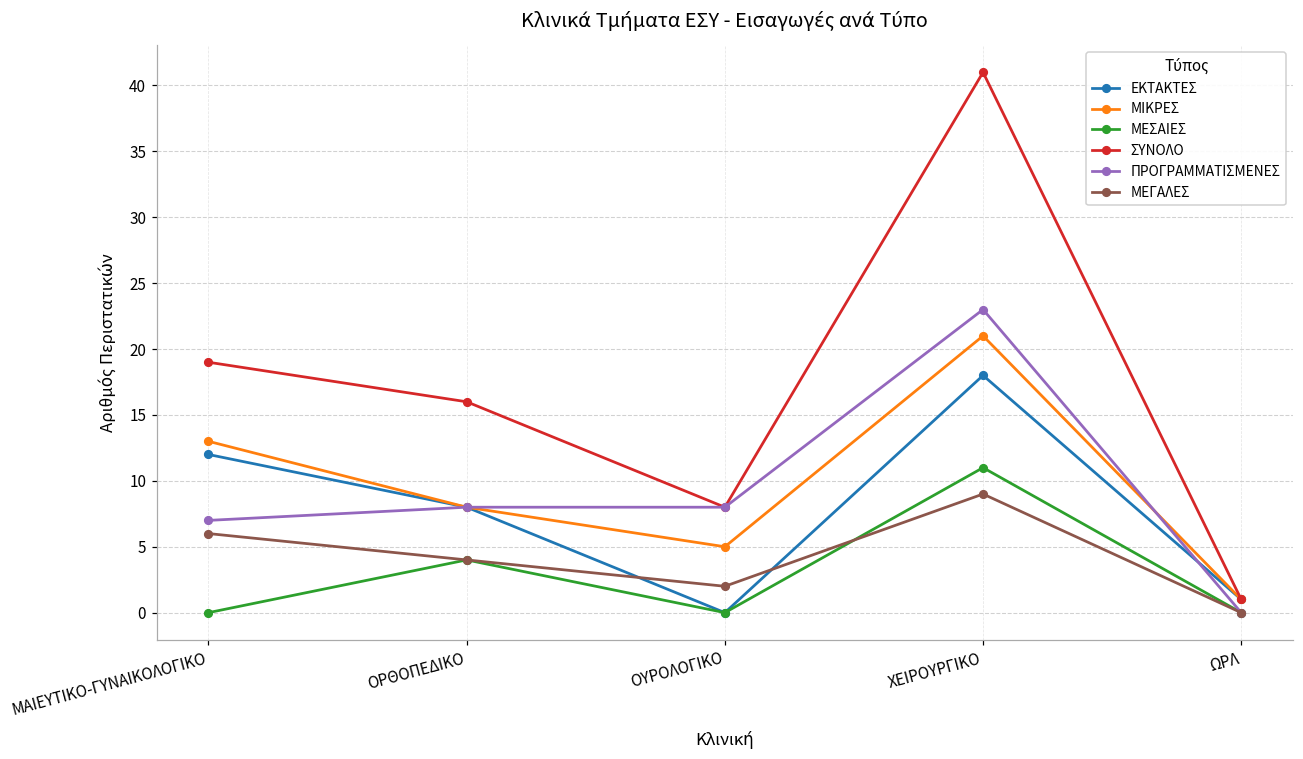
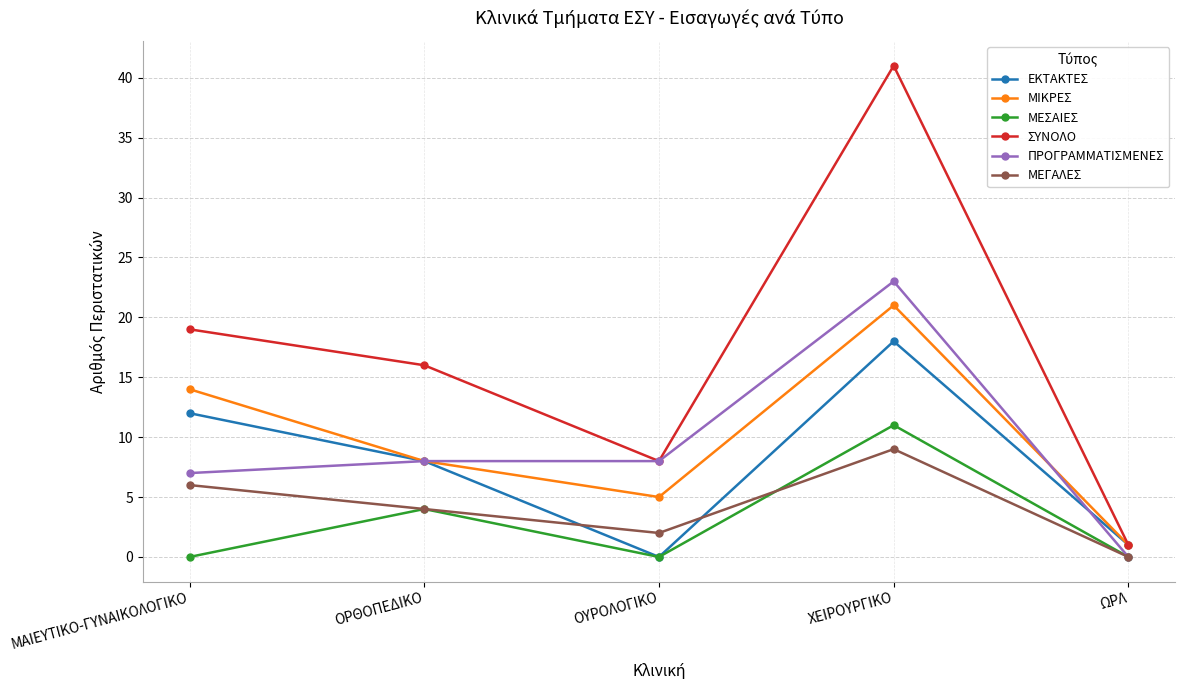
ΜΙΚΡΕΣ, ΜΑΙΕΥΤΙΚΟ-ΓΥΝΑΙΚΟΛΟΓΙΚΟ: 13 -> 14
